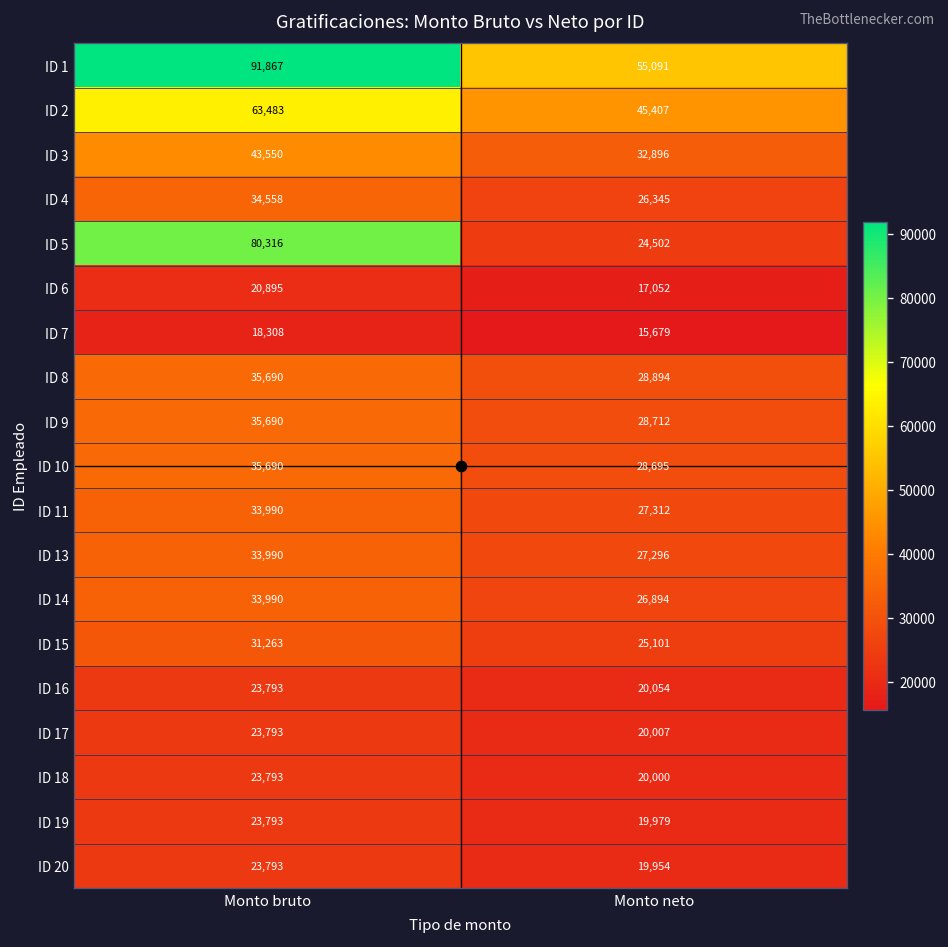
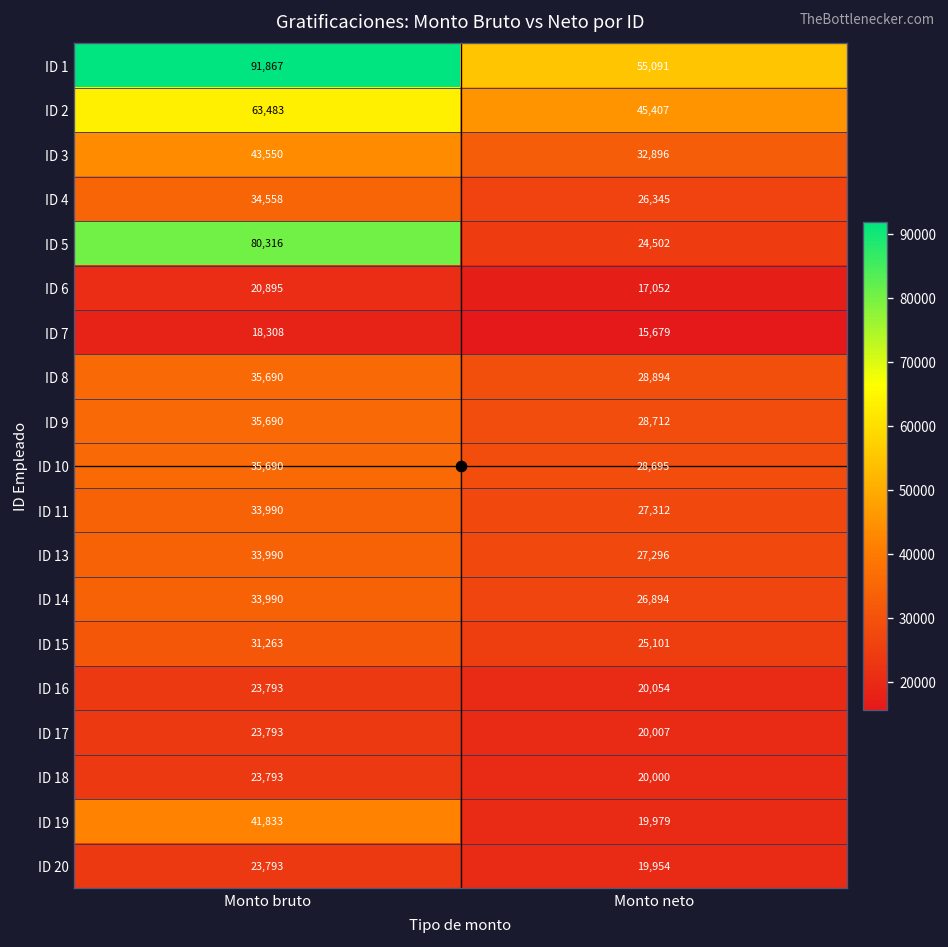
ID 19, Monto bruto: 23,793 -> 41,833
